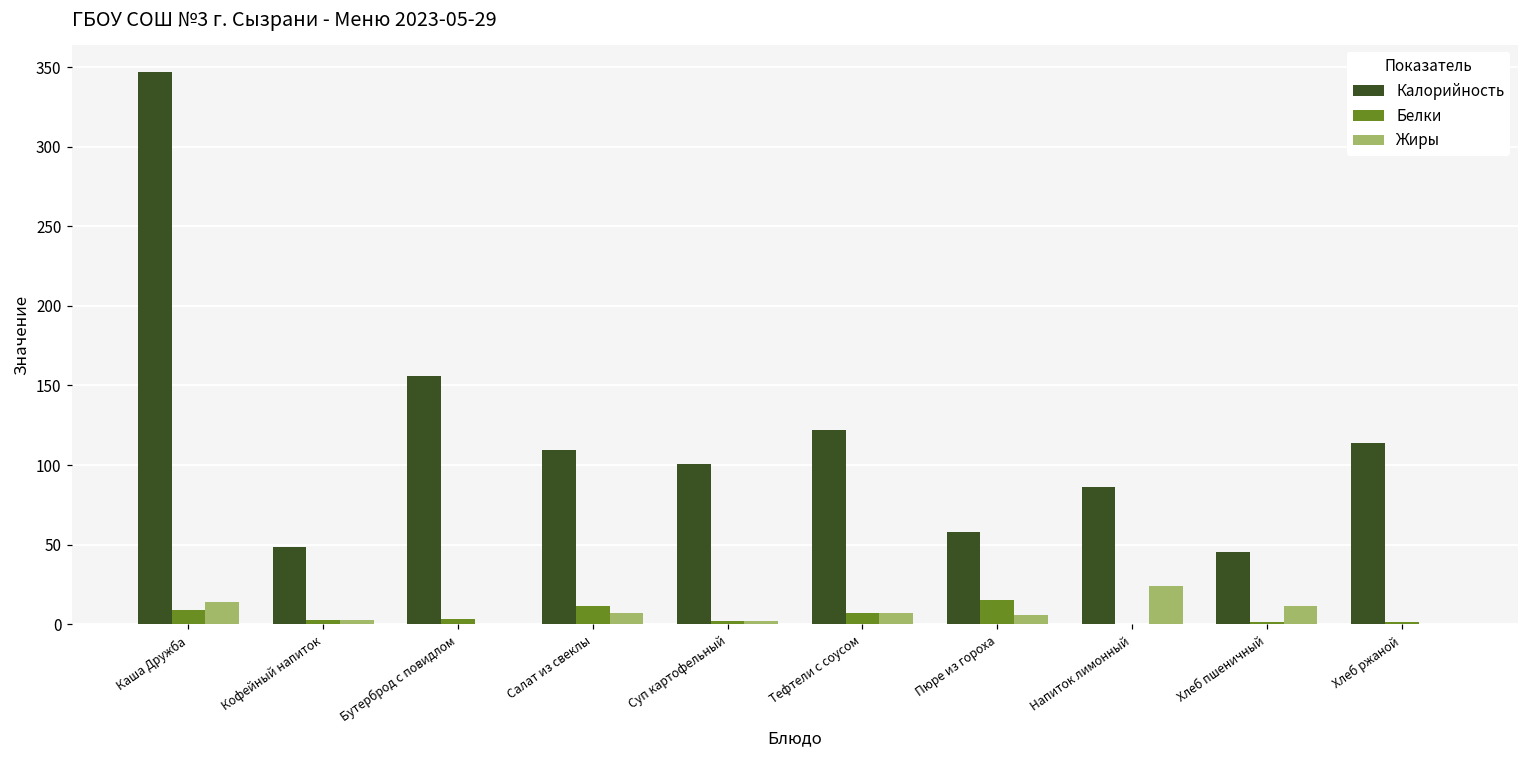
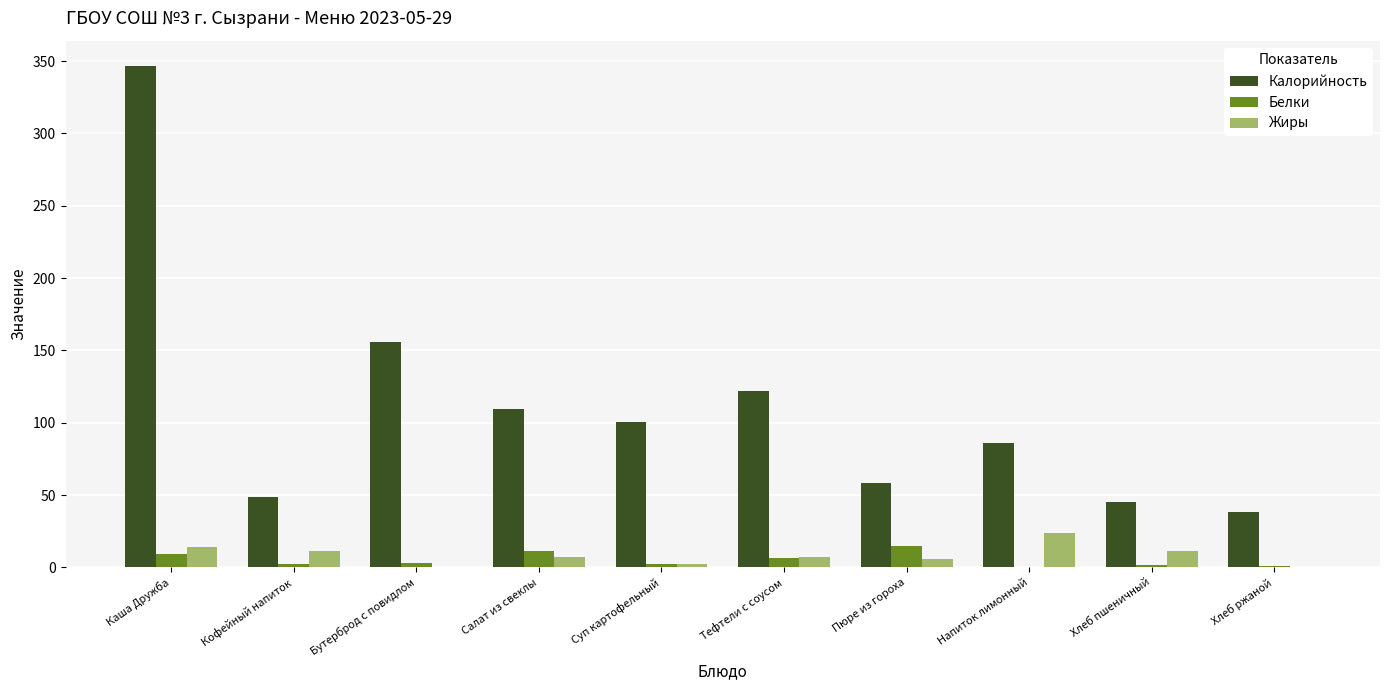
Жиры, Кофейный напиток: 3 -> 11
Калорийность, Хлеб ржаной: 114 -> 38
